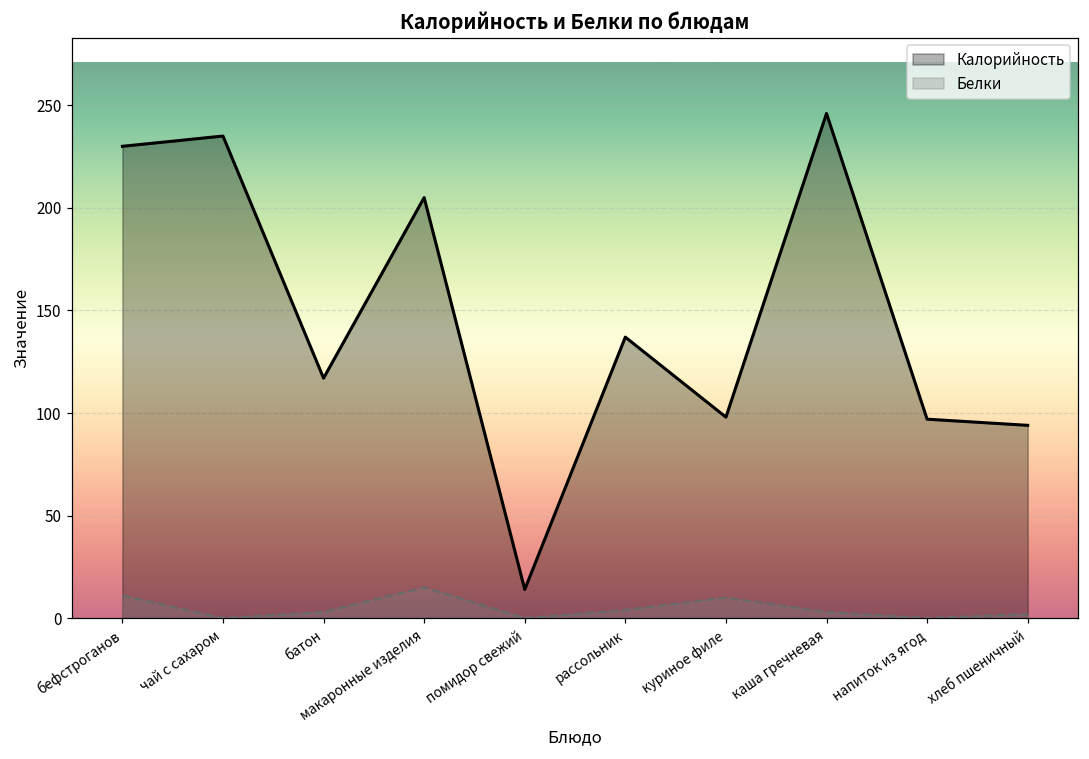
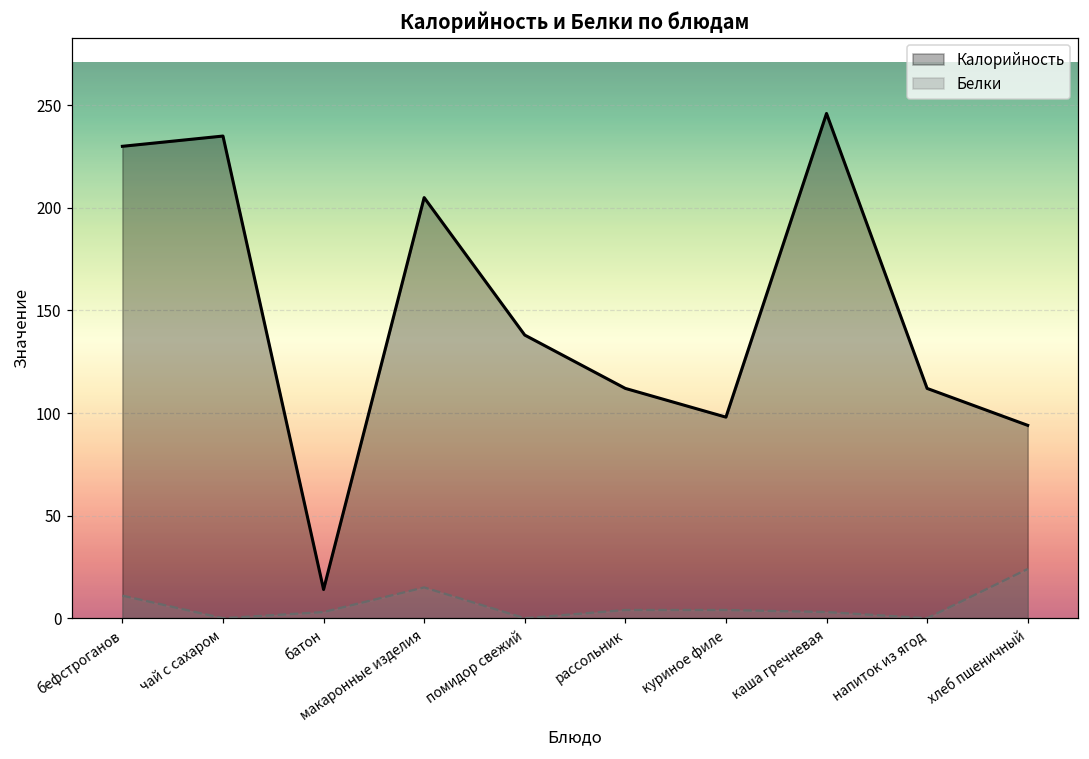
Калорийность, батон: 117 -> 14
Калорийность, помидор свежий: 14 -> 138
Калорийность, рассольник: 137 -> 112
Белки, куриное филе: 10 -> 4
Калорийность, напиток из ягод: 97 -> 112
Белки, хлеб пшеничный: 2 -> 24
